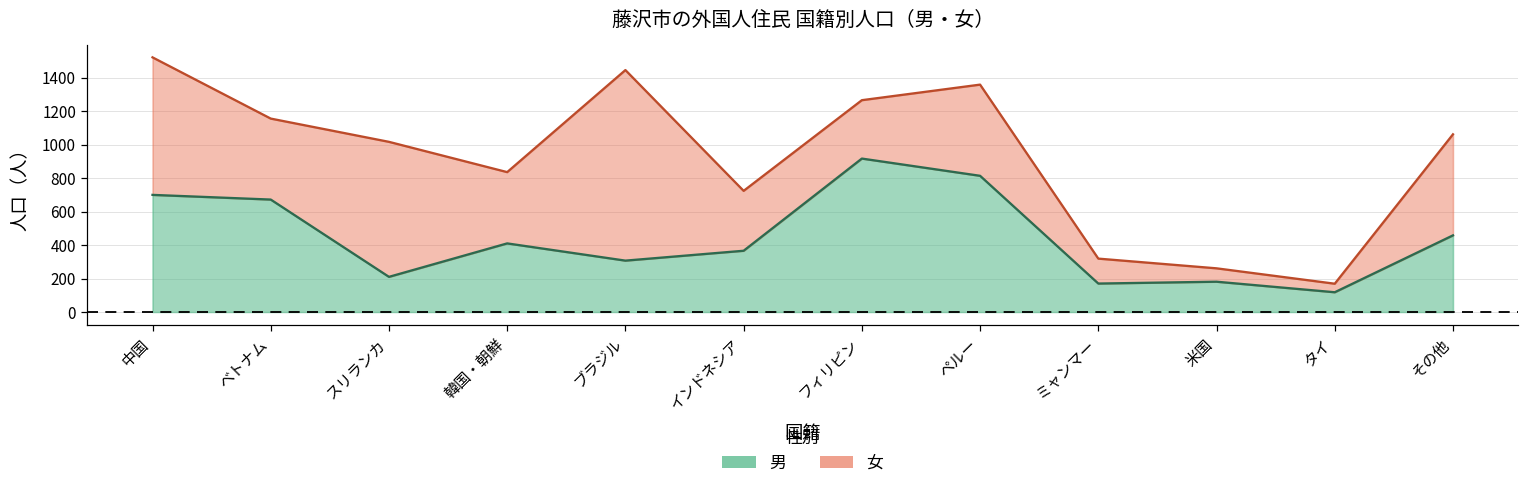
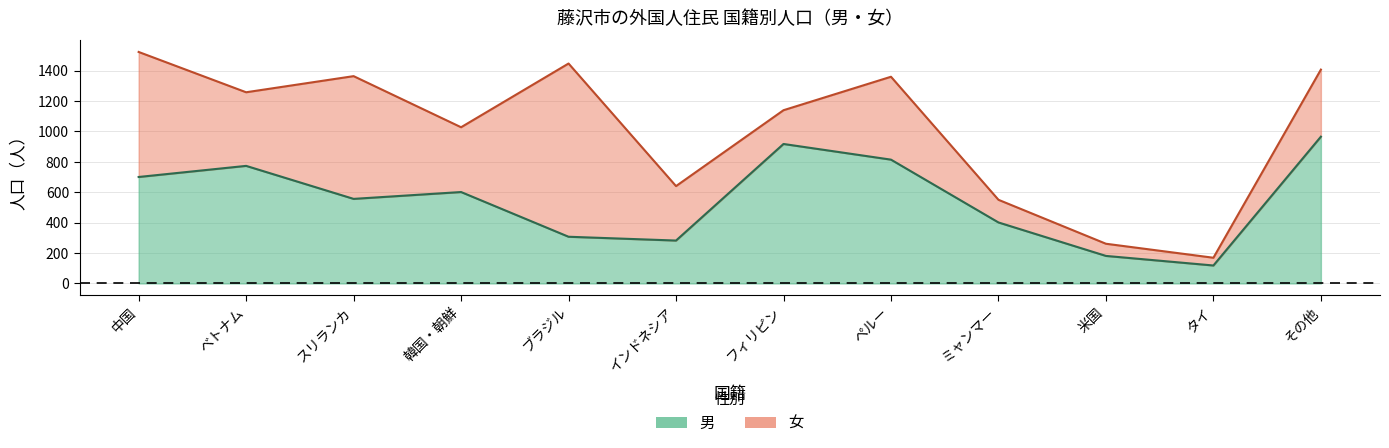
男, ベトナム: 670 -> 770
男, スリランカ: 210 -> 560
男, 韓国・朝鮮: 410 -> 600
男, インドネシア: 370 -> 280
女, フィリピン: 350 -> 220
男, ミャンマー: 170 -> 400
男, その他: 460 -> 970
女, その他: 600 -> 440
